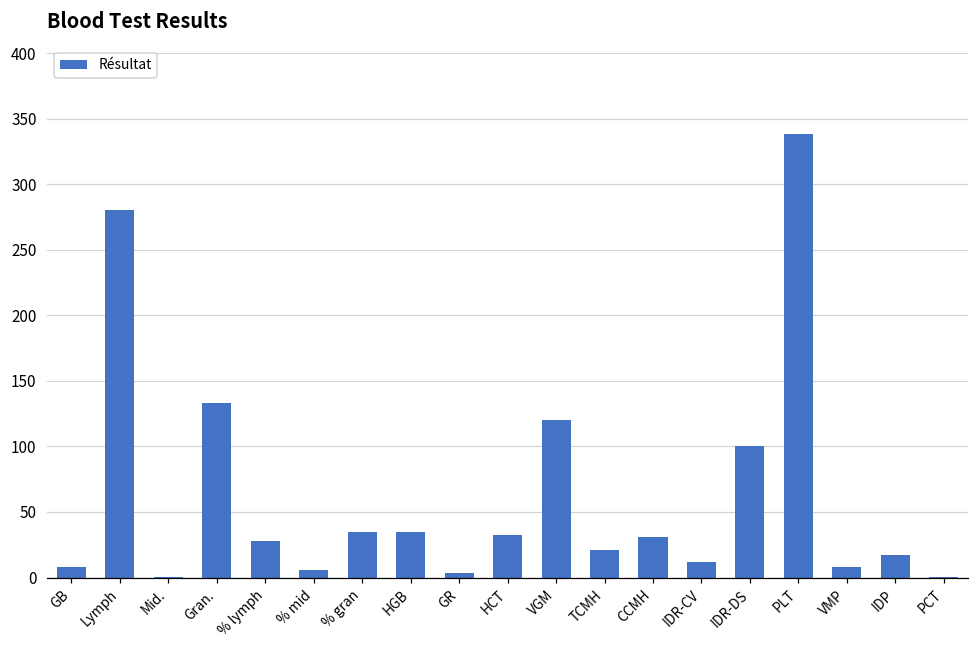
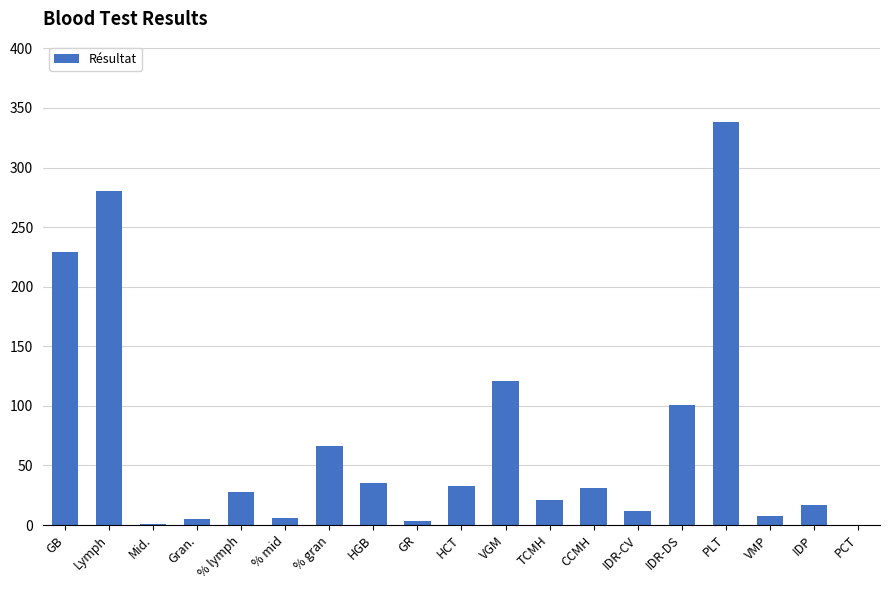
GB: 8 -> 229
Gran.: 134 -> 5
% gran: 35 -> 66
